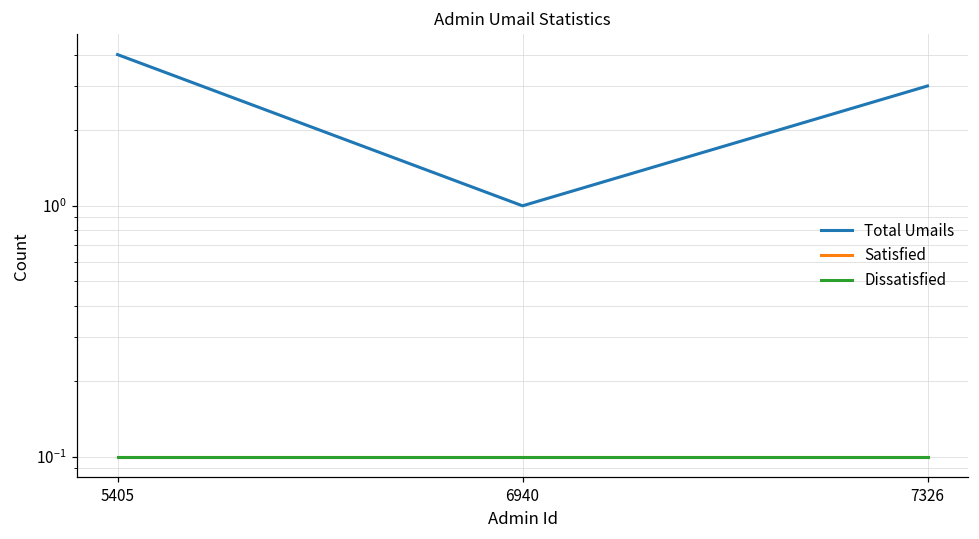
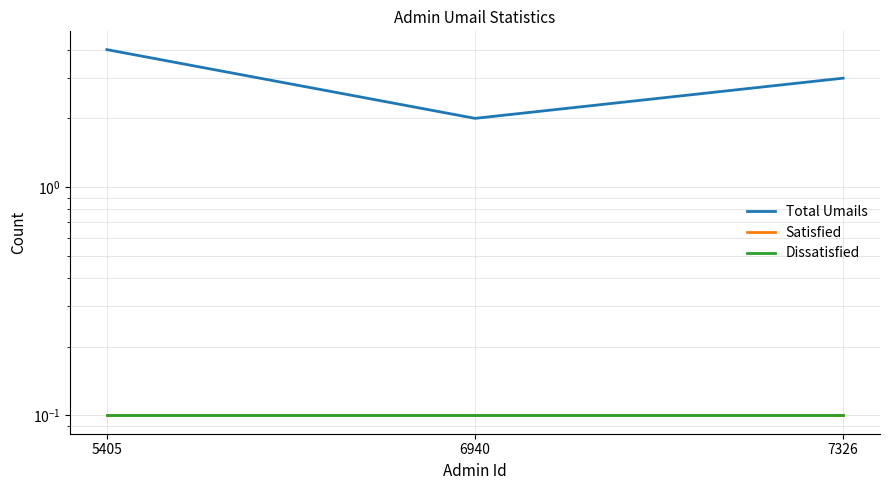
Total Umails, 6940: 1 -> 2
